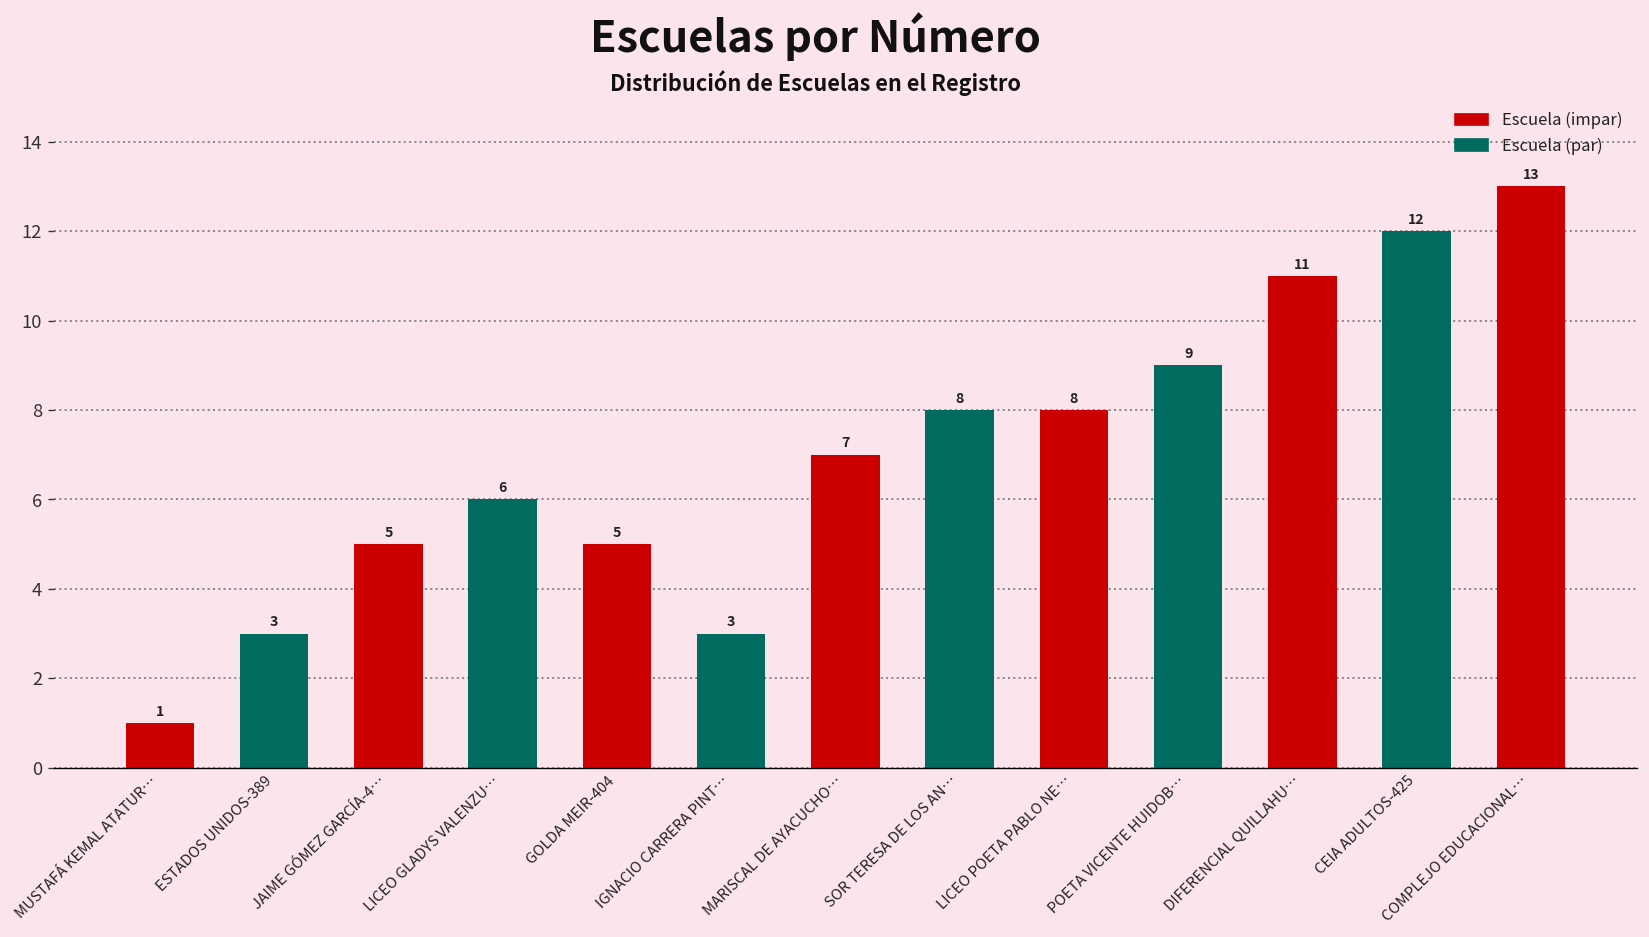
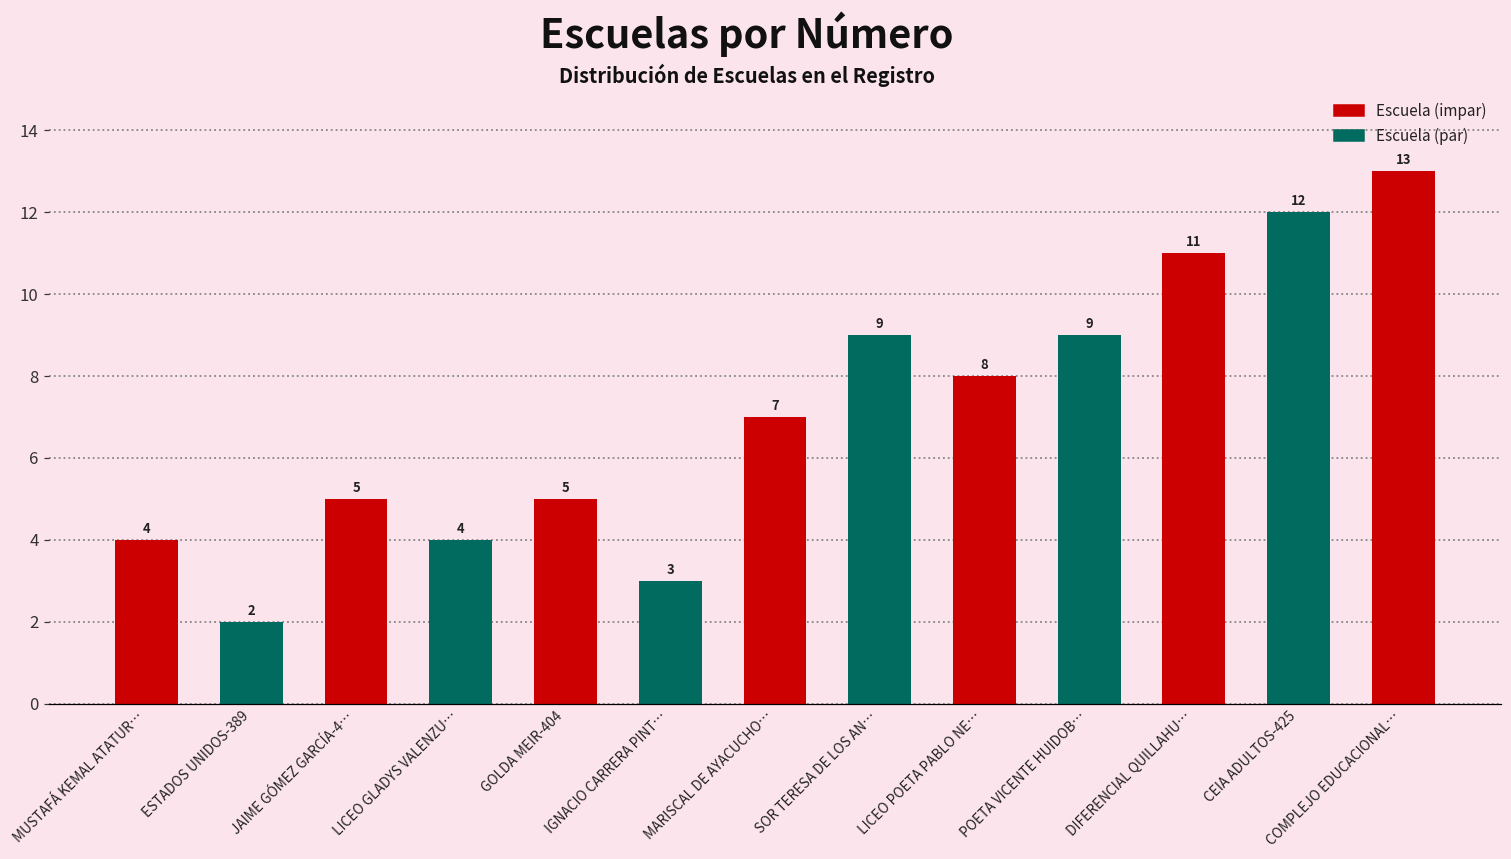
MUSTAFÁ KEMAL ATATUR…: 1 -> 4
ESTADOS UNIDOS-389: 3 -> 2
LICEO GLADYS VALENZU…: 6 -> 4
SOR TERESA DE LOS AN…: 8 -> 9
